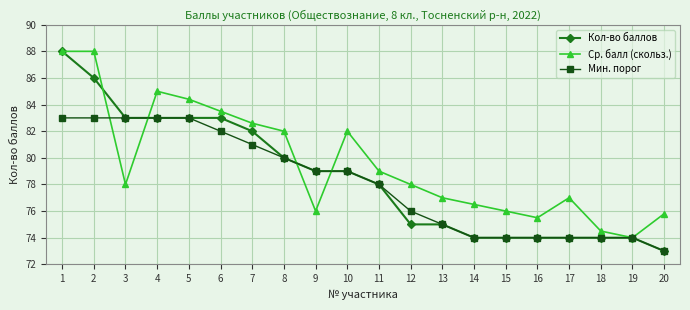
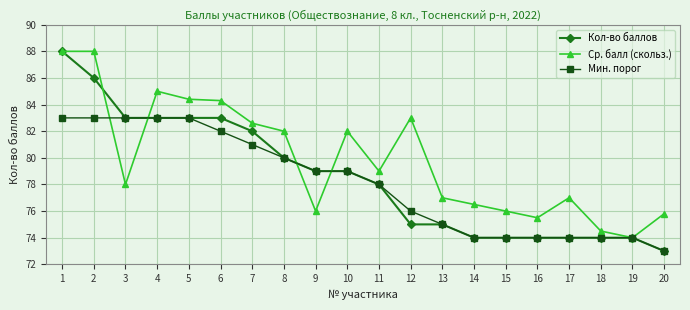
Ср. балл (скольз.), 6: 83.5 -> 84.3
Ср. балл (скольз.), 12: 78 -> 83
